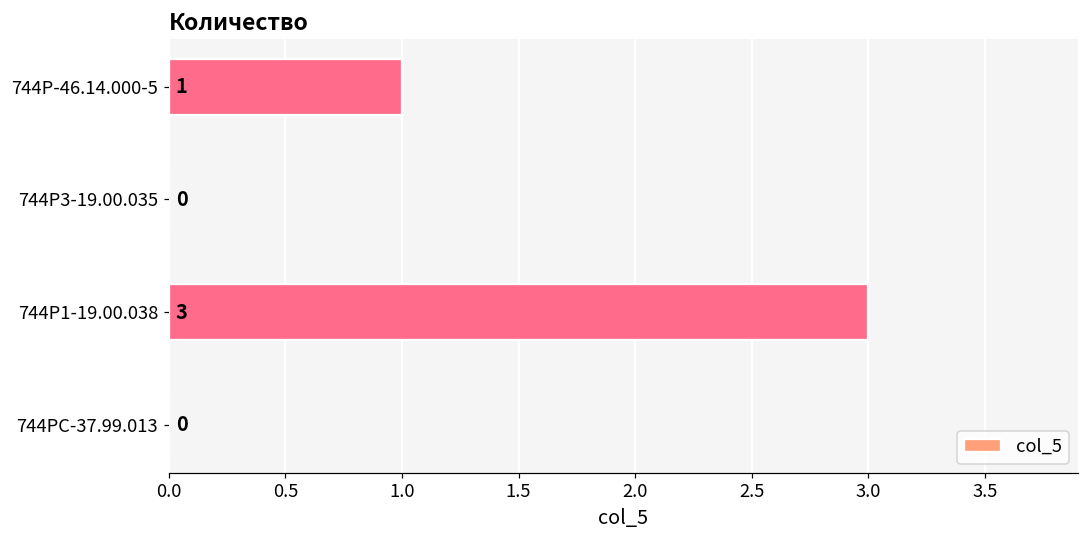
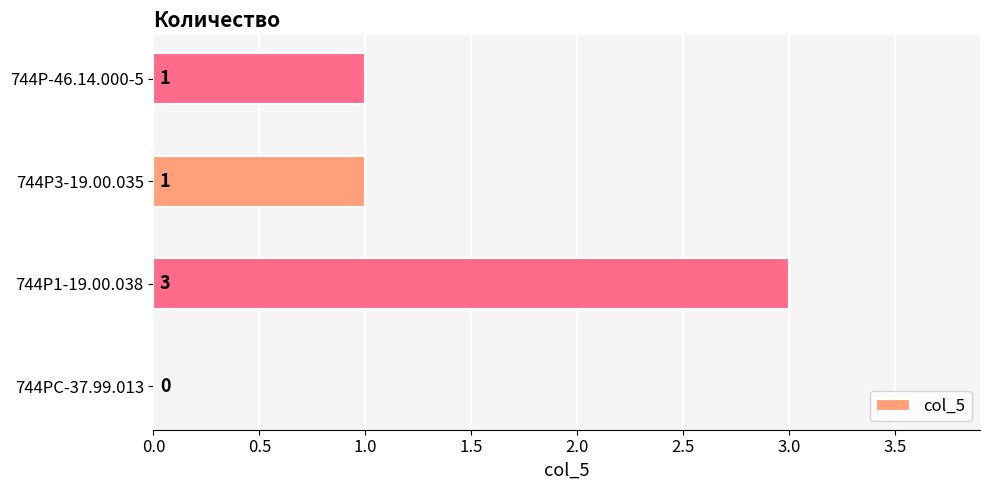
744Р3-19.00.035: 0 -> 1
